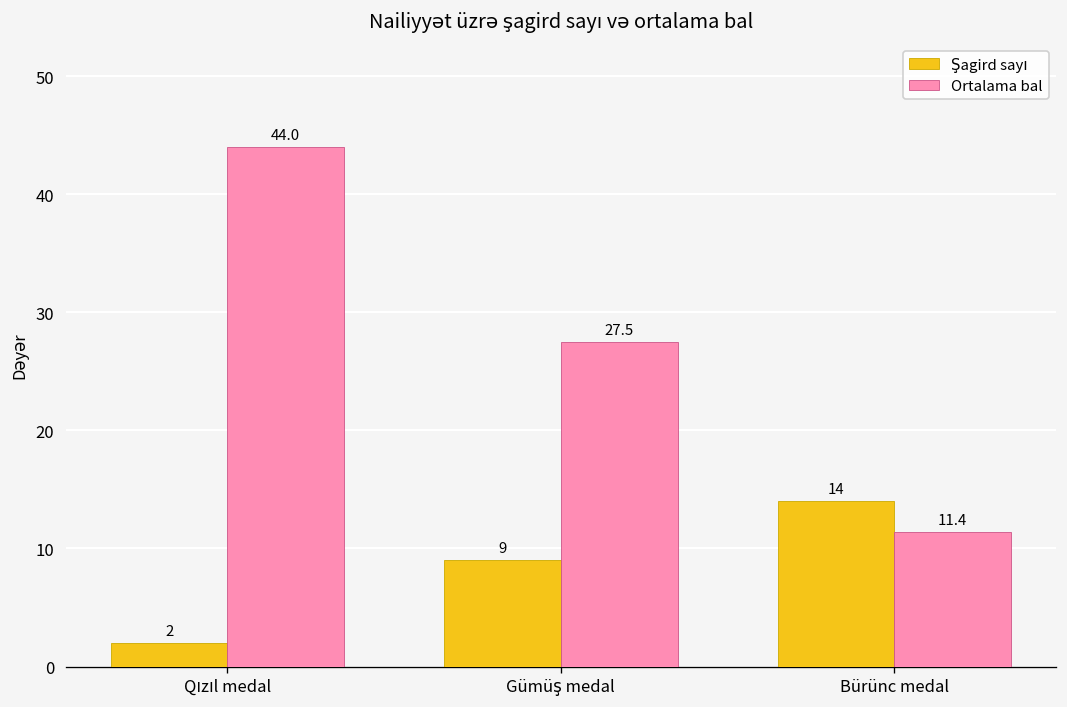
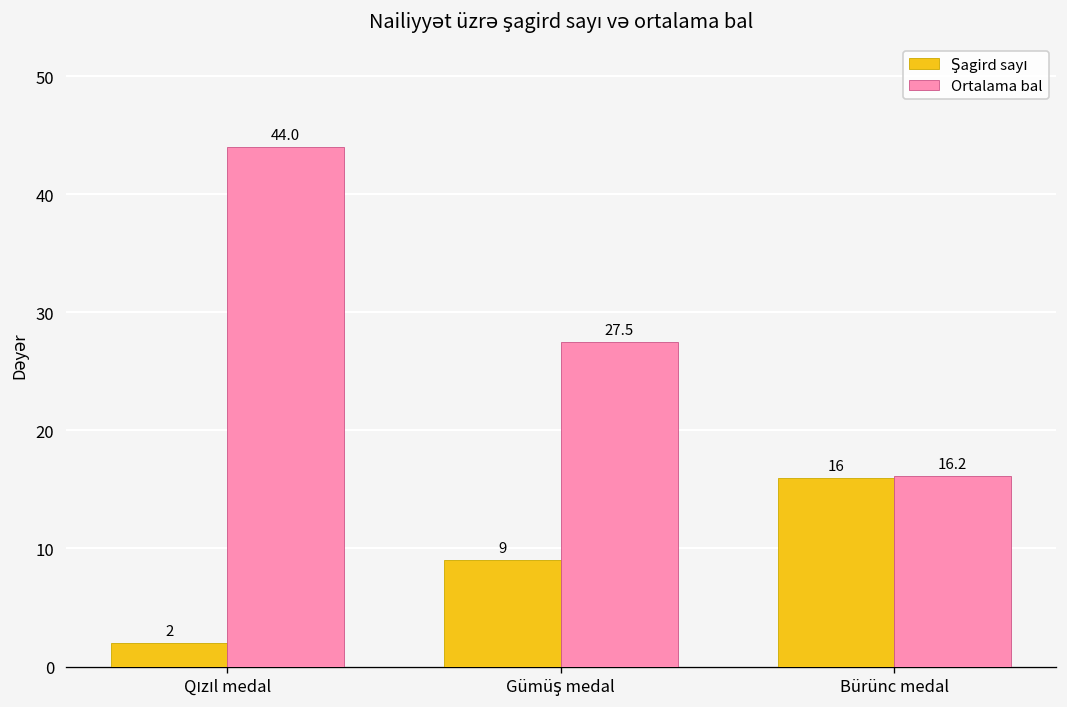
Şagird sayı, Bürünc medal: 14 -> 16
Ortalama bal, Bürünc medal: 11.4 -> 16.2
